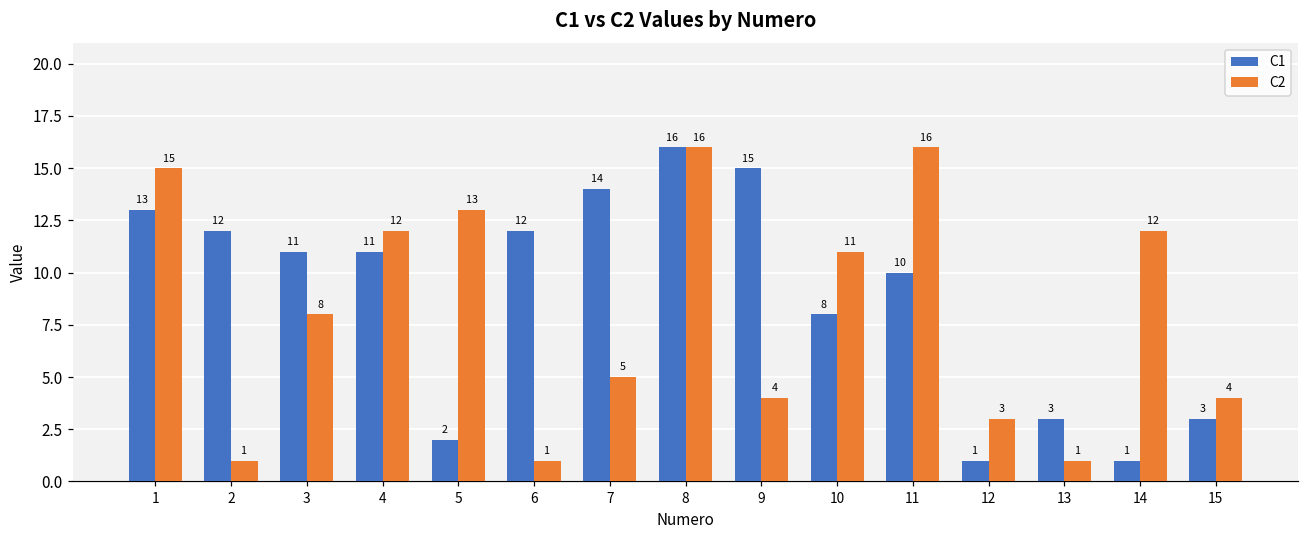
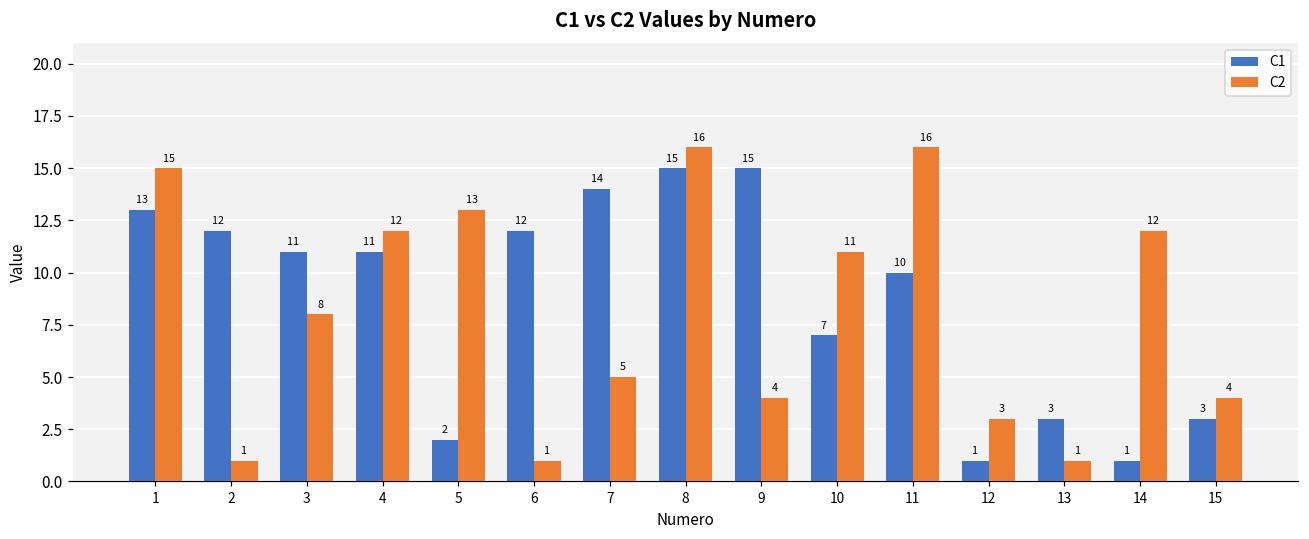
C1, 8: 16 -> 15
C1, 10: 8 -> 7
